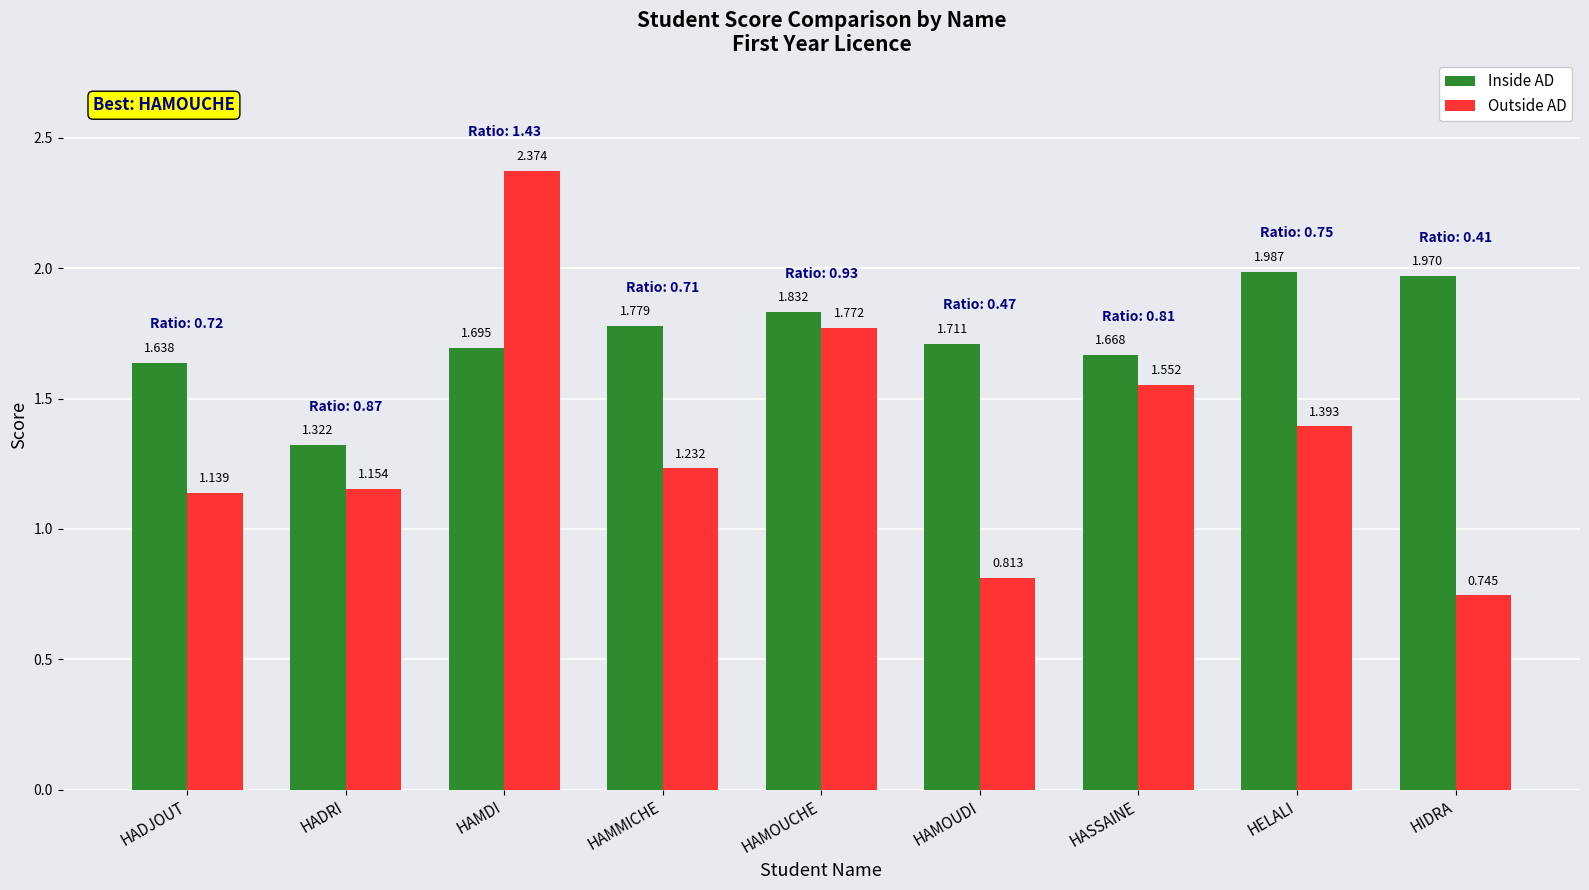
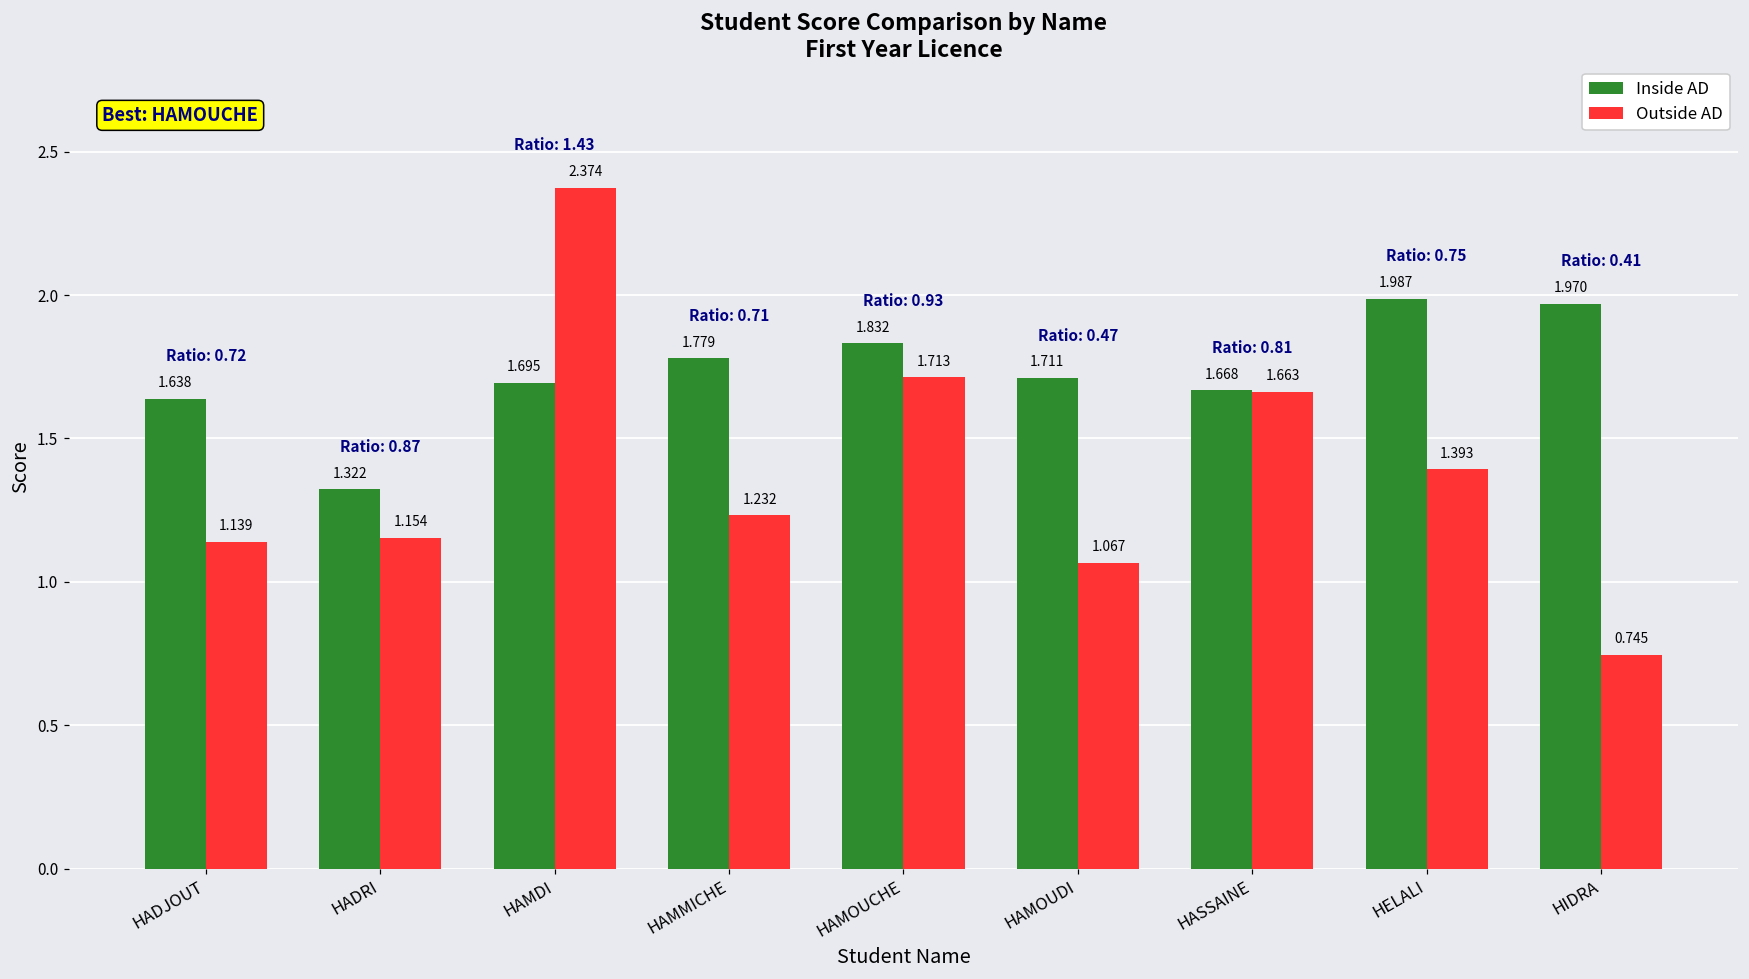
Outside AD, HAMOUCHE: 1.772 -> 1.713
Outside AD, HAMOUDI: 0.813 -> 1.067
Outside AD, HASSAINE: 1.552 -> 1.663
